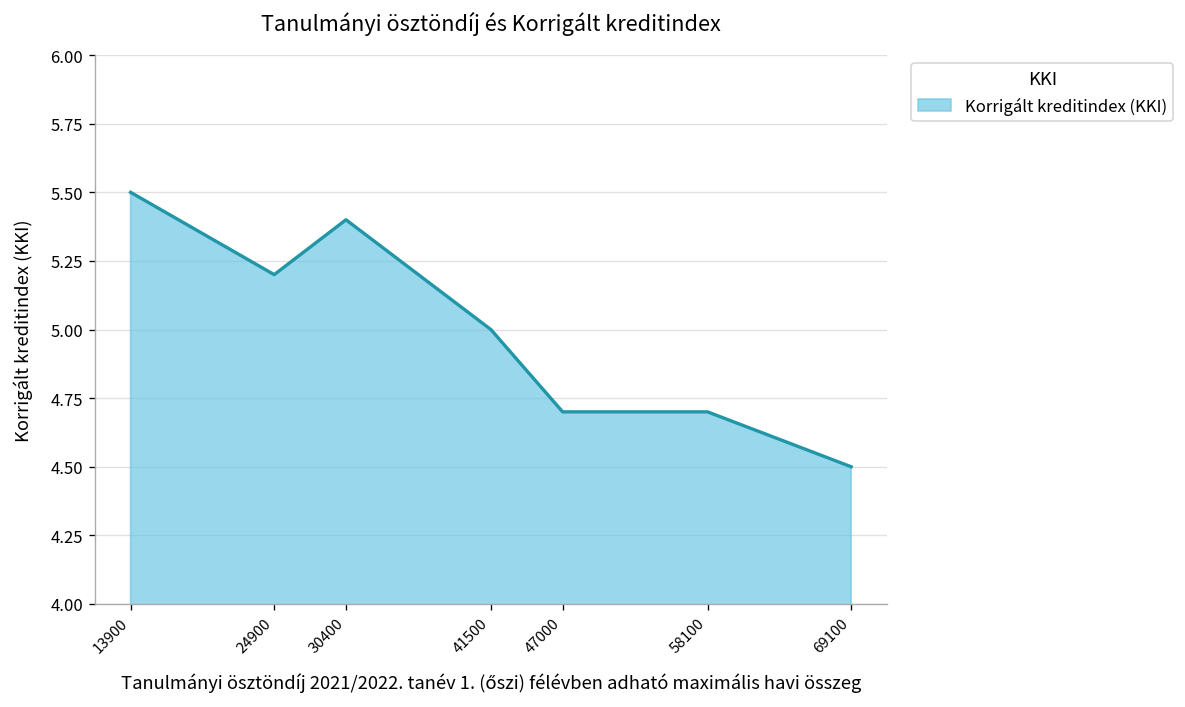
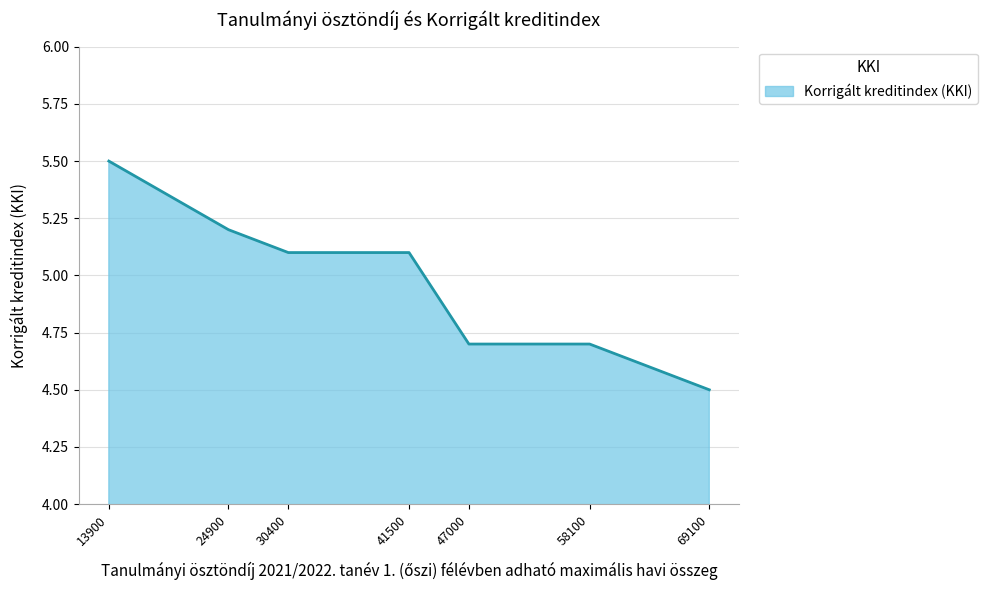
30400: 5.4 -> 5.1
41500: 5.0 -> 5.1
